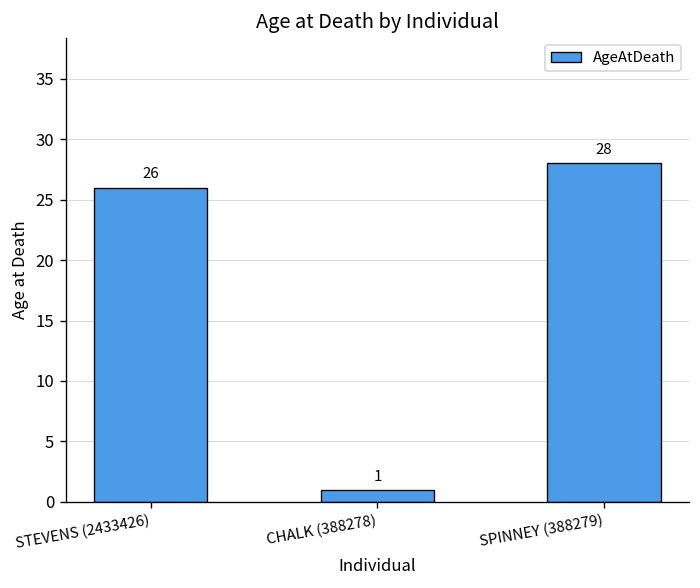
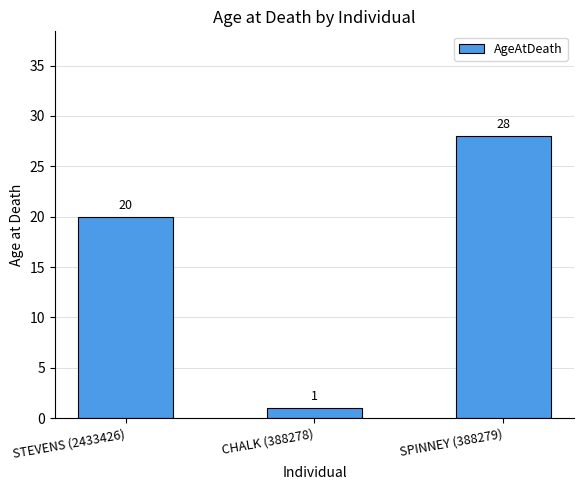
STEVENS (2433426): 26 -> 20
